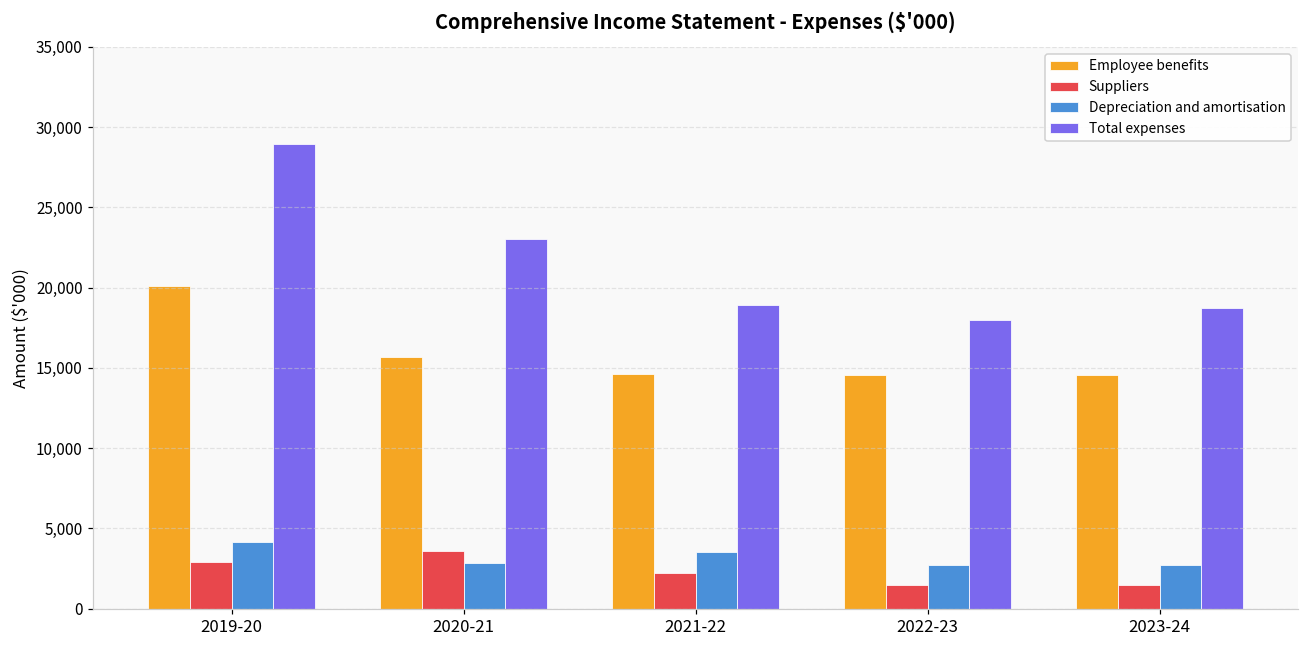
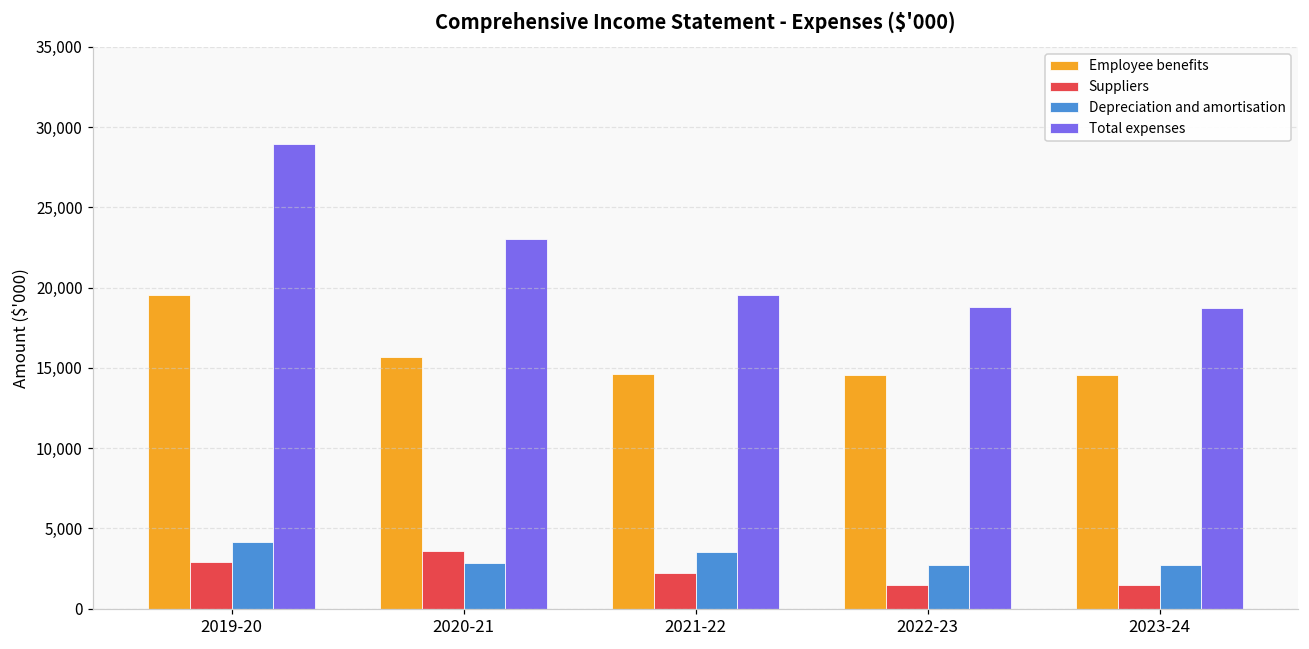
Employee benefits, 2019-20: 20,100 -> 19,500
Total expenses, 2021-22: 18,900 -> 19,500
Total expenses, 2022-23: 18,000 -> 18,800
